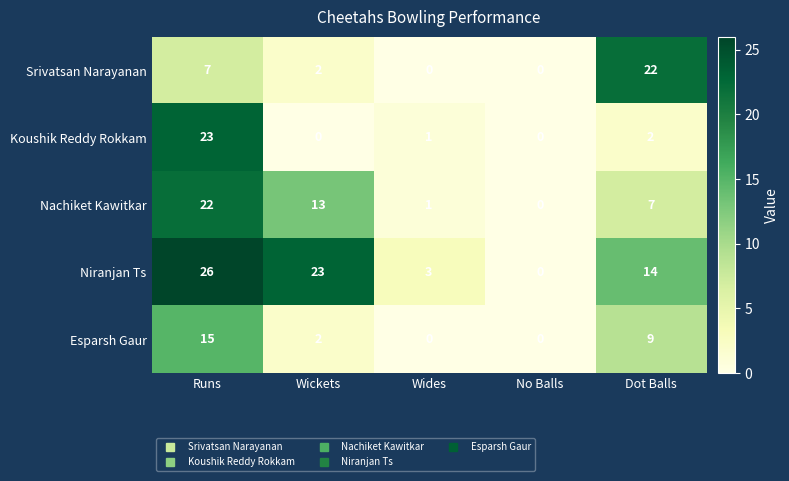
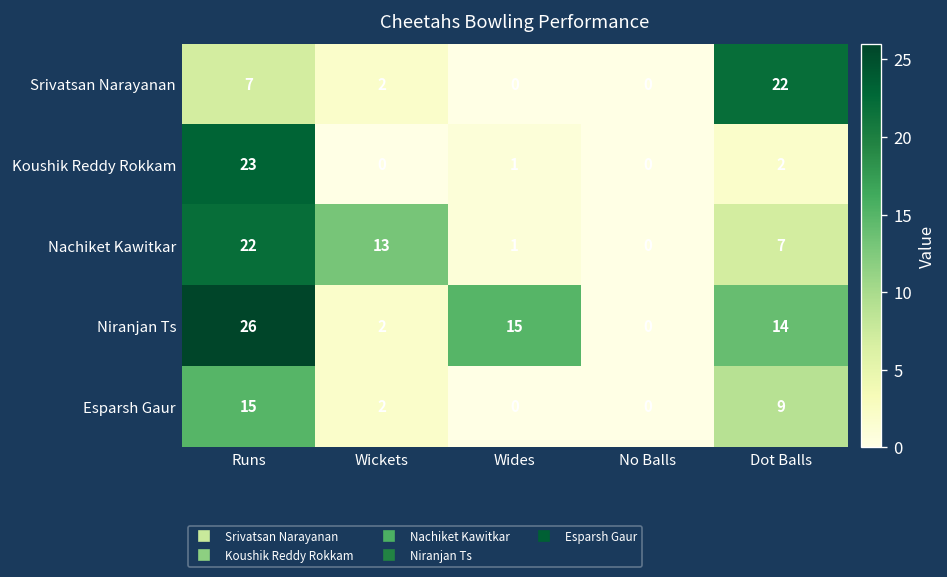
Niranjan Ts, Wickets: 23 -> 2
Niranjan Ts, Wides: 3 -> 15
